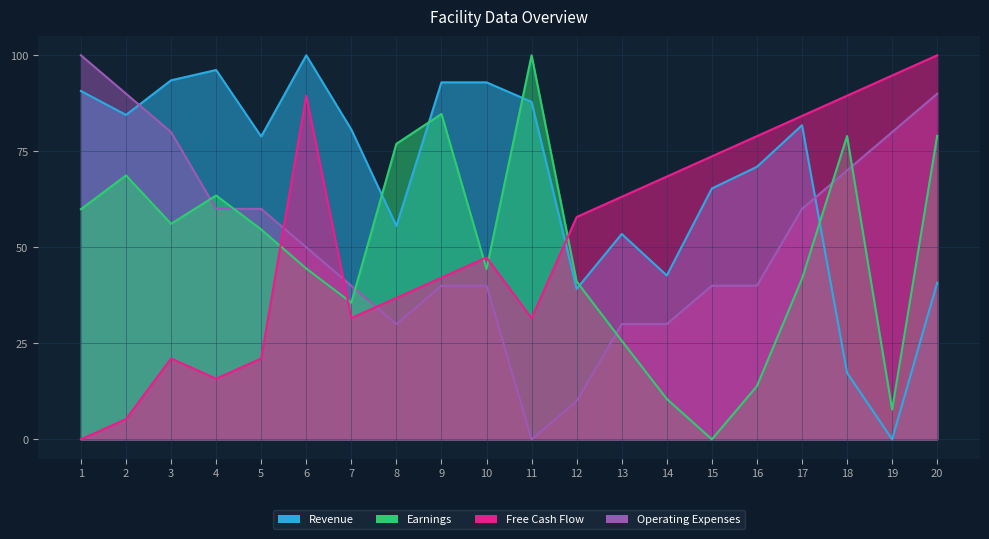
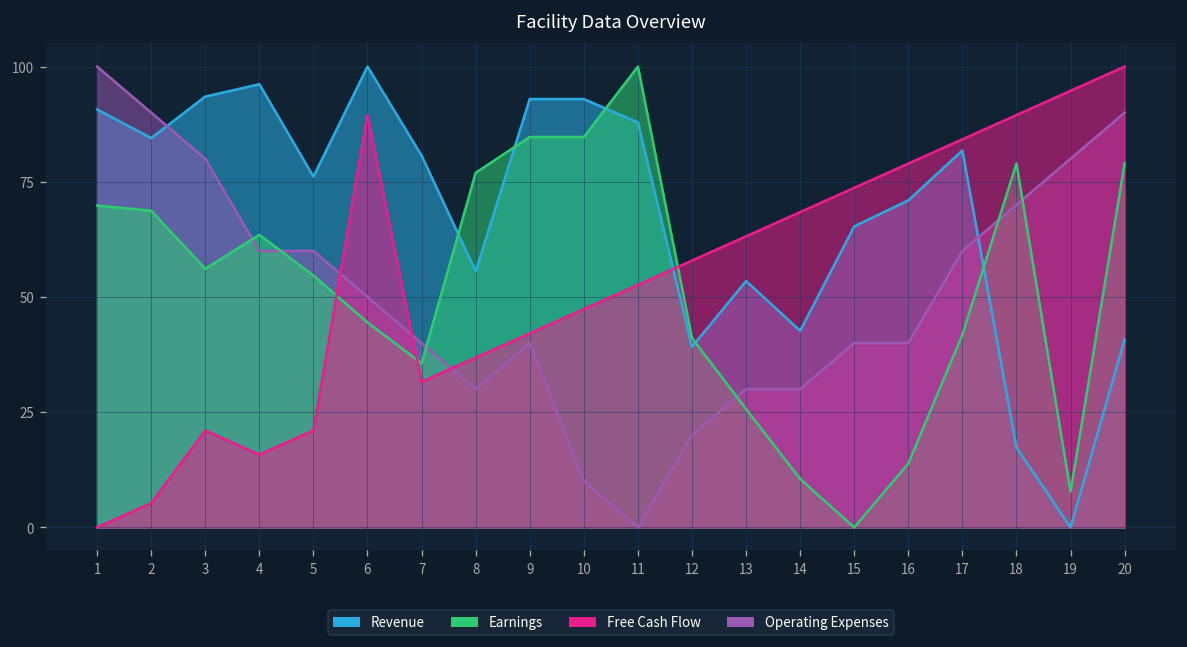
Earnings, 1: 60 -> 70
Revenue, 5: 79 -> 76
Operating Expenses, 10: 40 -> 10
Earnings, 10: 44 -> 85
Free Cash Flow, 11: 32 -> 53
Operating Expenses, 12: 10 -> 20
